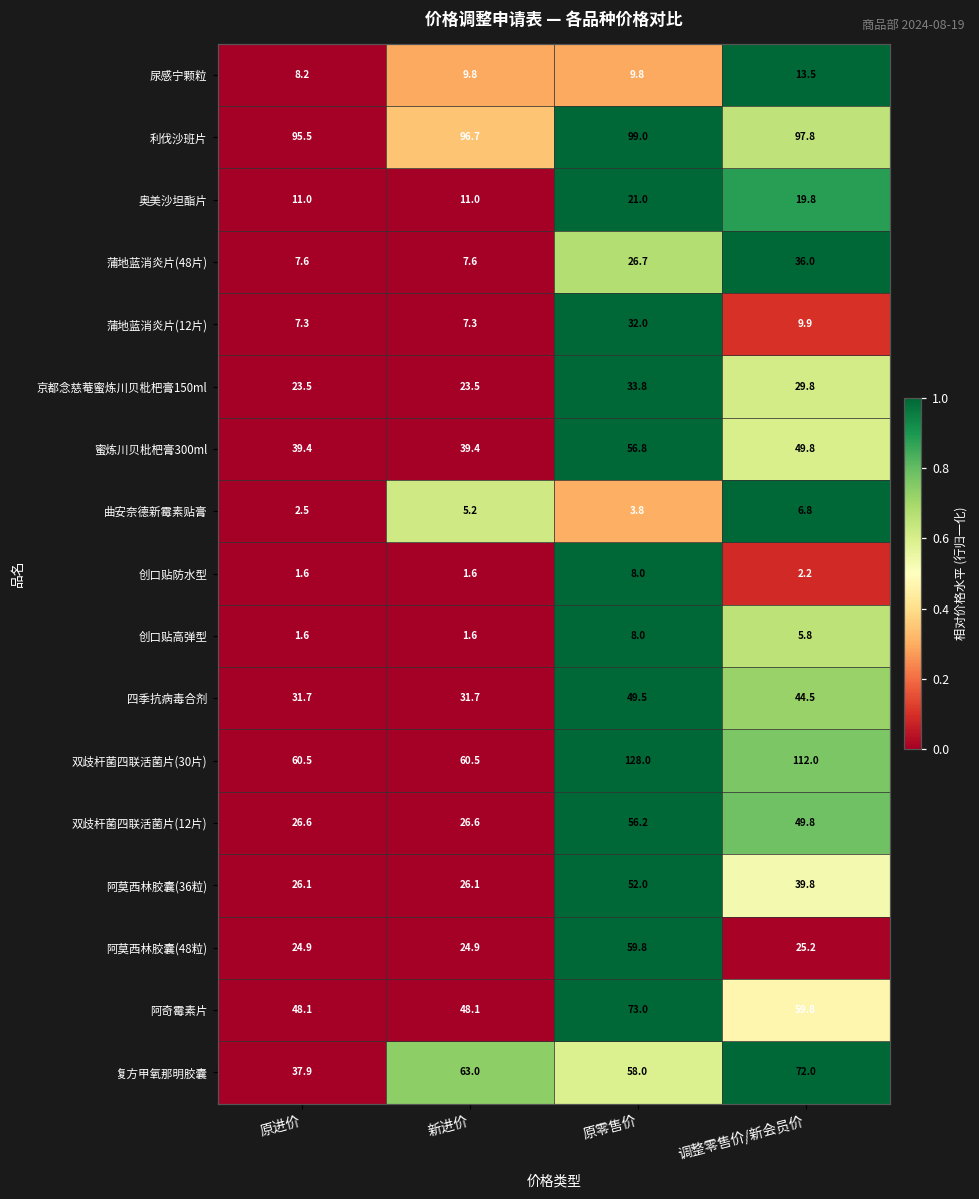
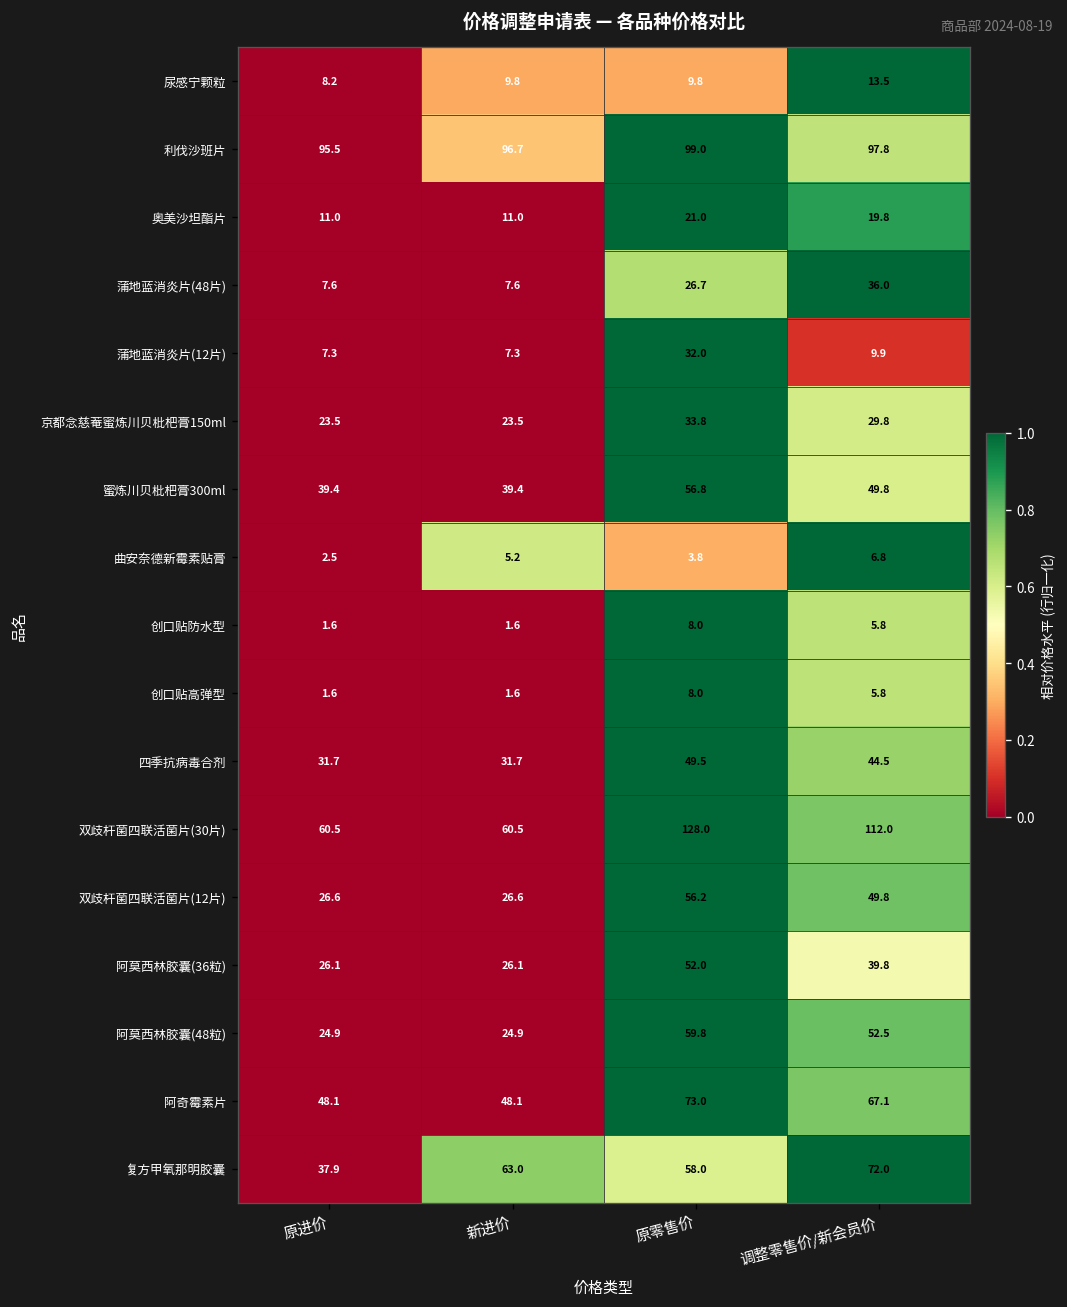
创口贴防水型, 调整零售价/新会员价: 2.2 -> 5.8
阿莫西林胶囊(48粒), 调整零售价/新会员价: 25.2 -> 52.5
阿奇霉素片, 调整零售价/新会员价: 59.8 -> 67.1
